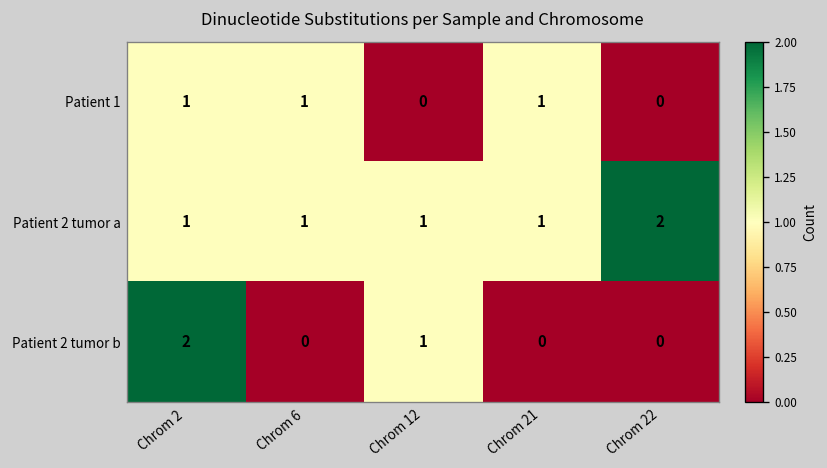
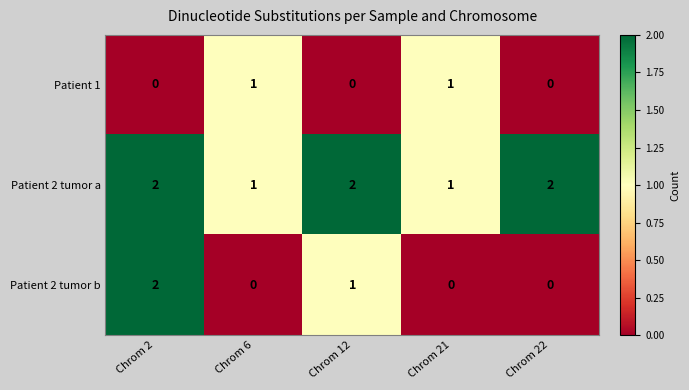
Patient 1, Chrom 2: 1 -> 0
Patient 2 tumor a, Chrom 2: 1 -> 2
Patient 2 tumor a, Chrom 12: 1 -> 2
